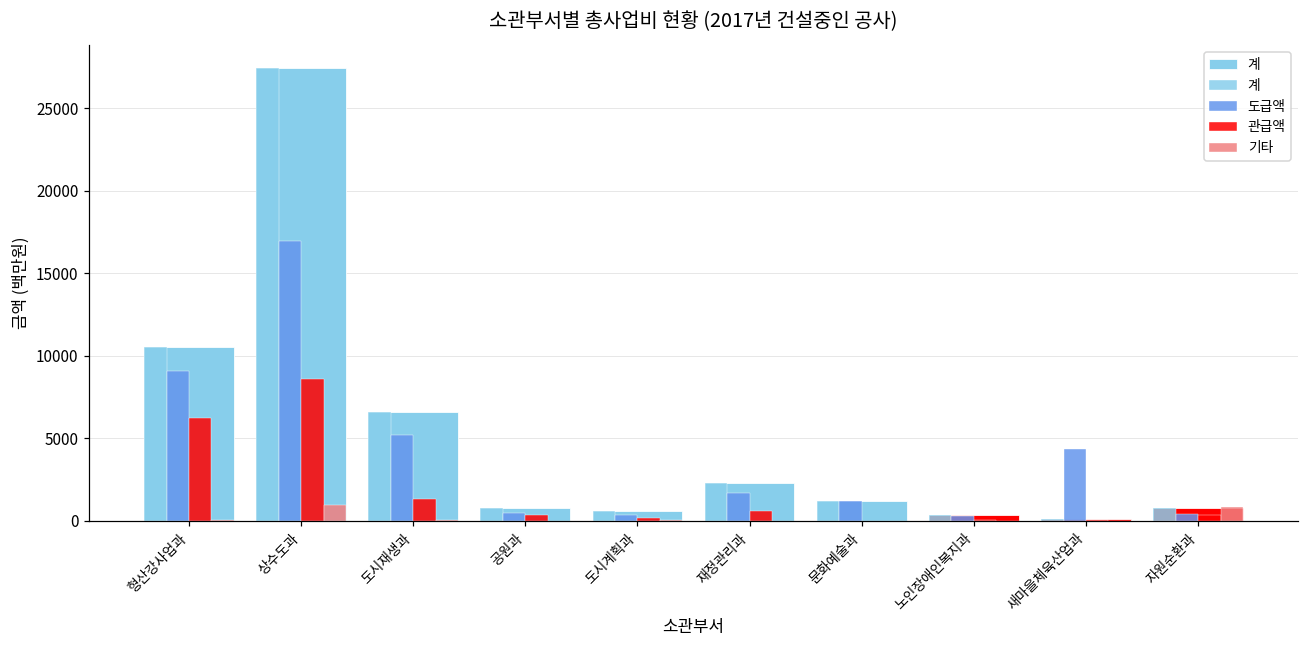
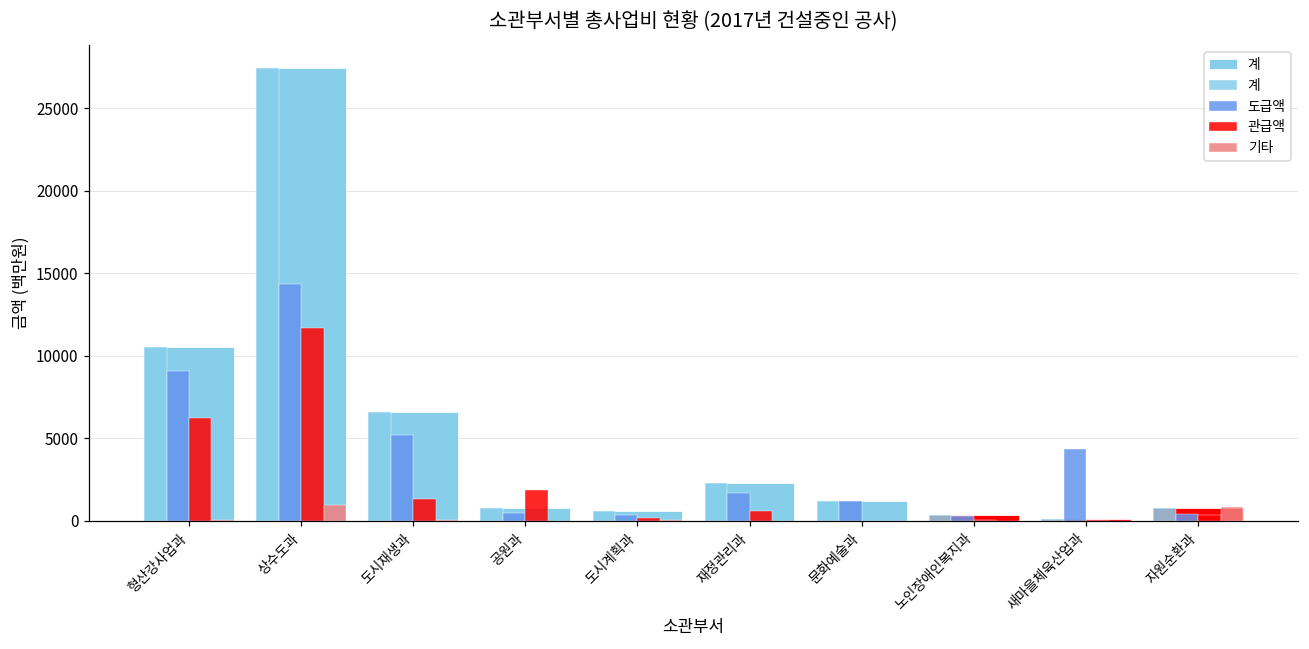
도급액, 상수도과: 16900 -> 14400
관급액, 상수도과: 8600 -> 11700
관급액, 공원과: 400 -> 1900
